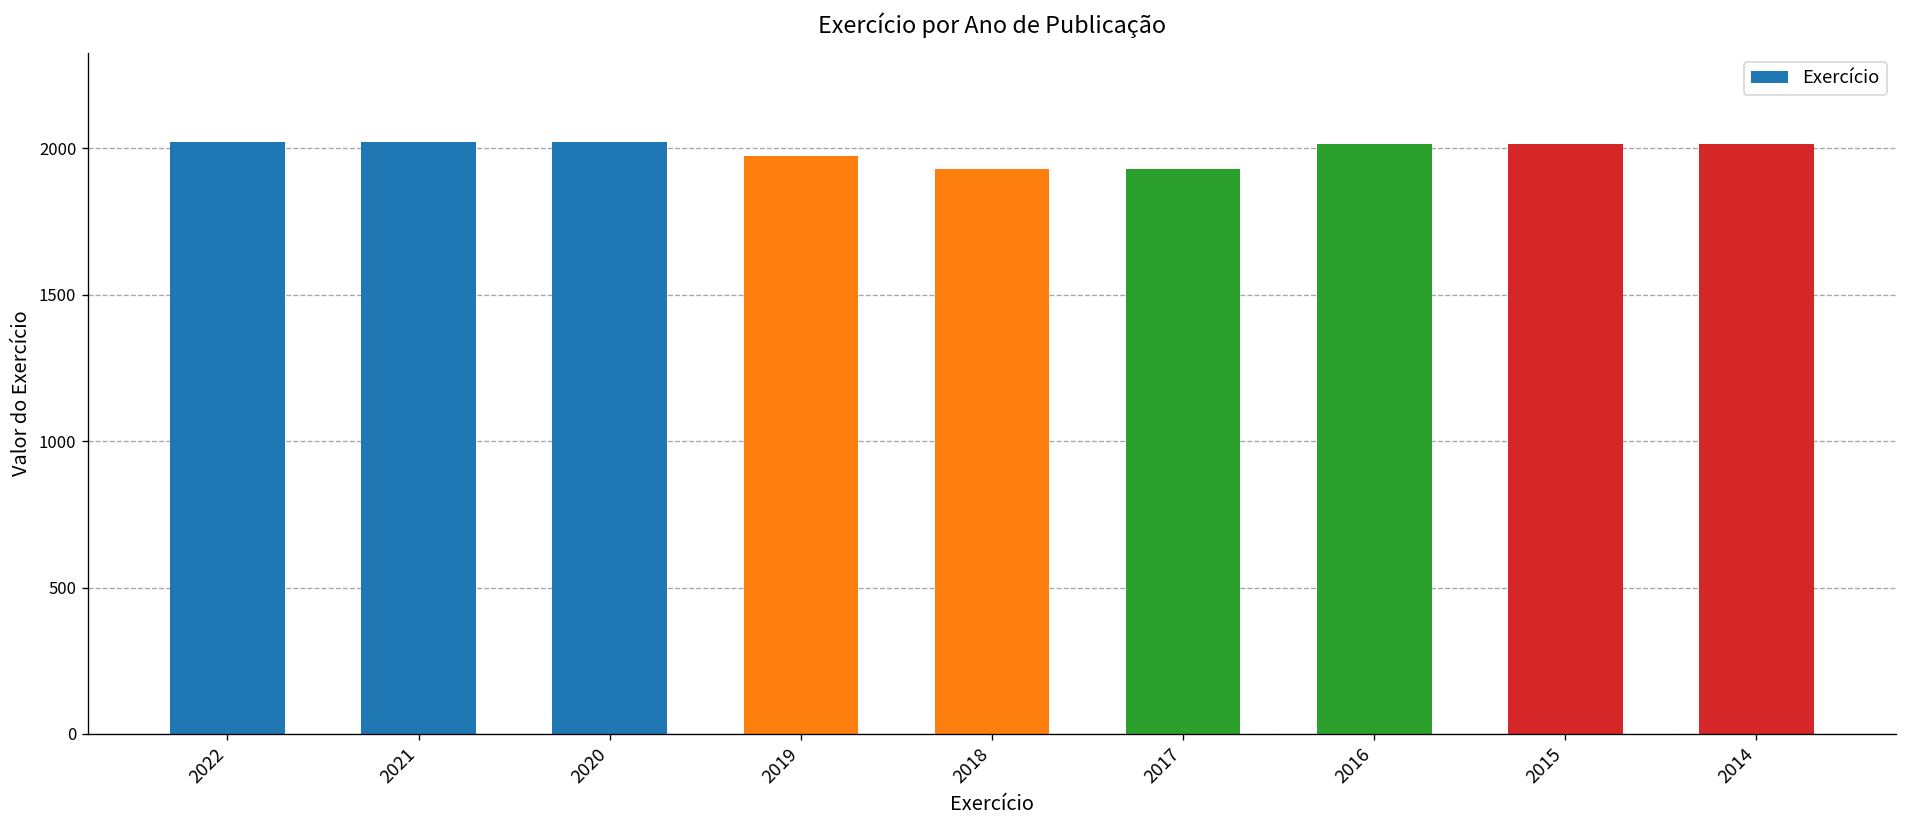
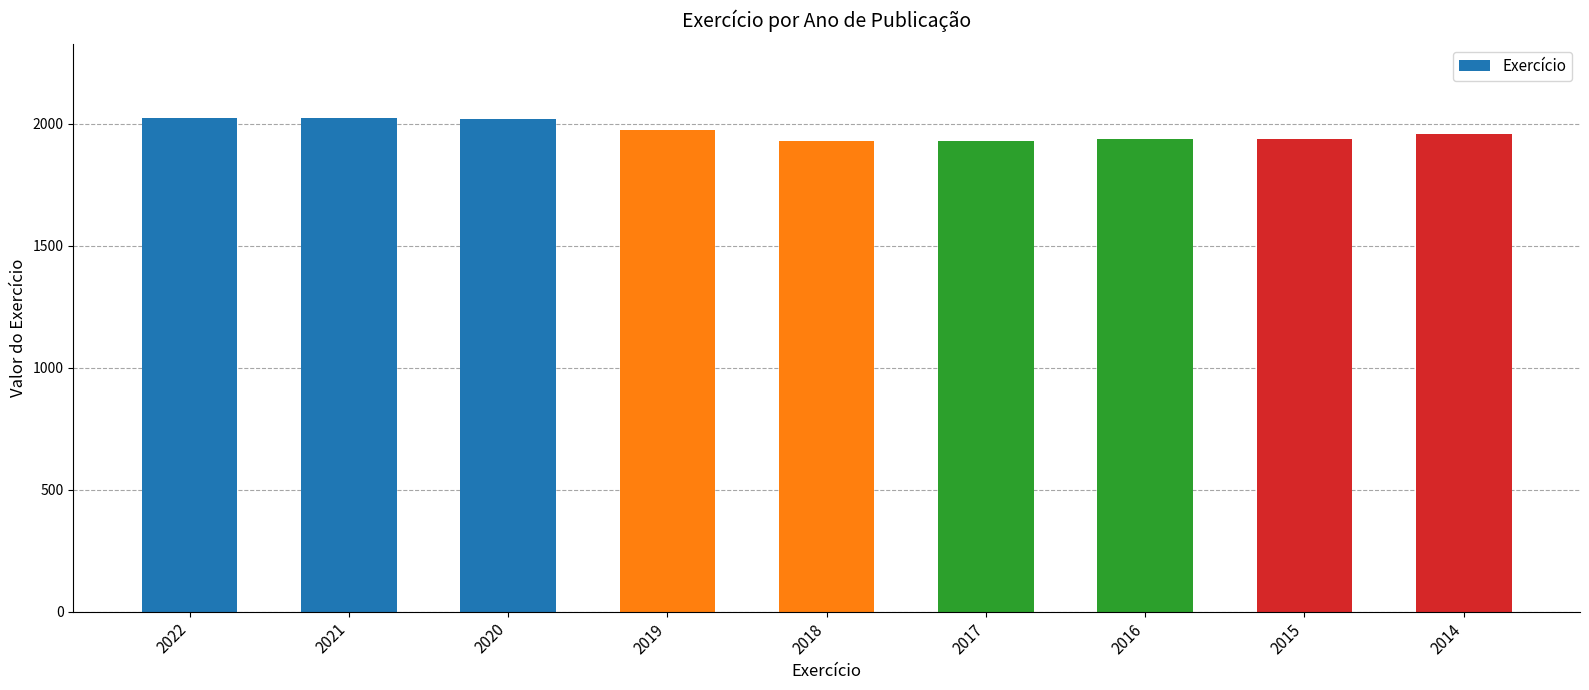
2016: 2020 -> 1940
2015: 2020 -> 1940
2014: 2010 -> 1960
